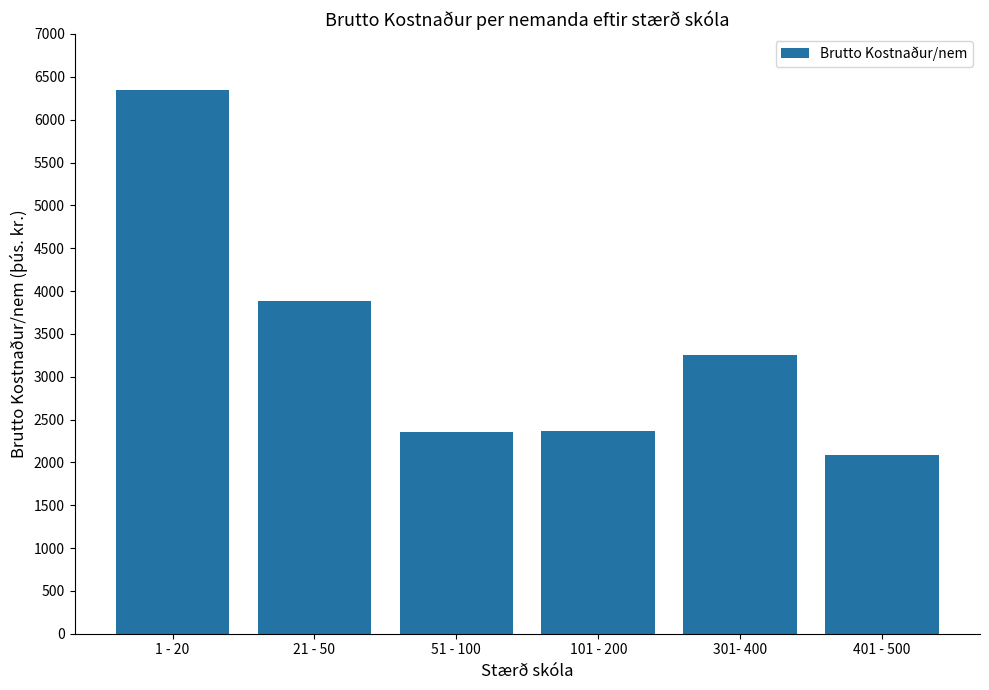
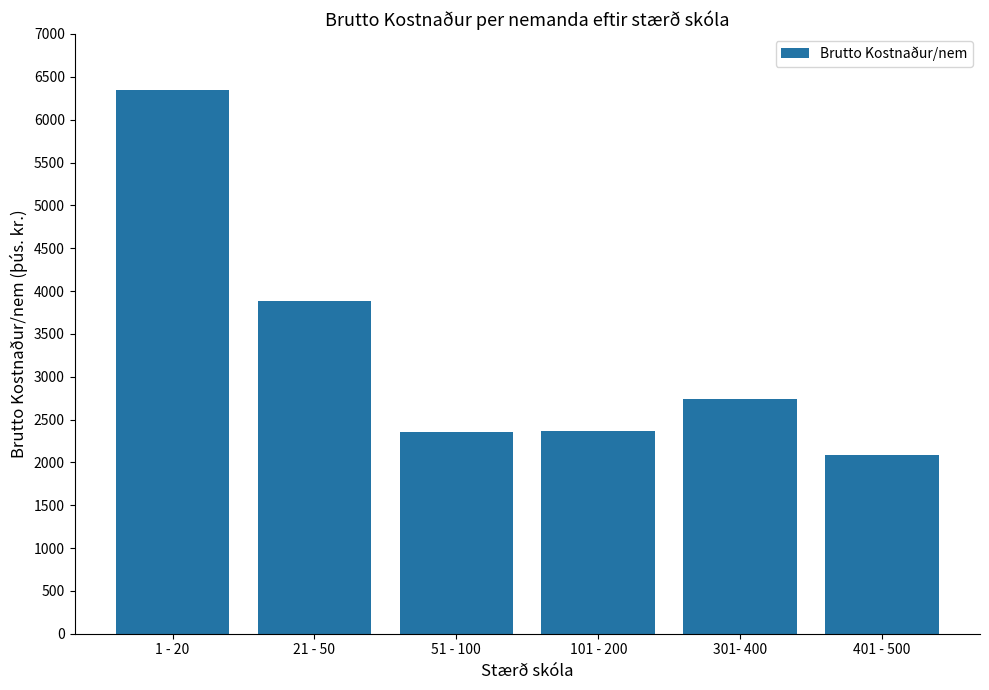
301- 400: 3300 -> 2700
